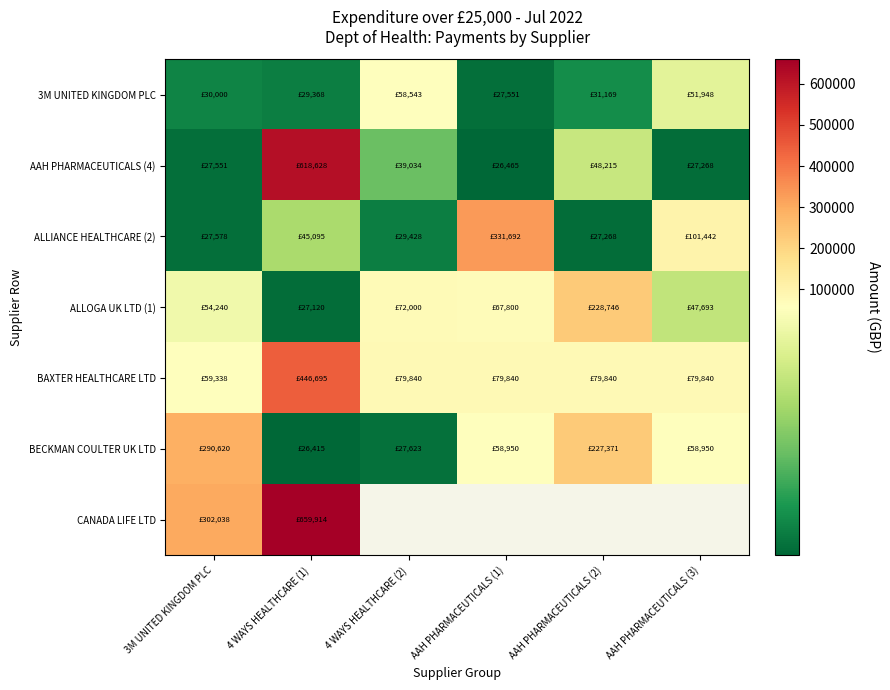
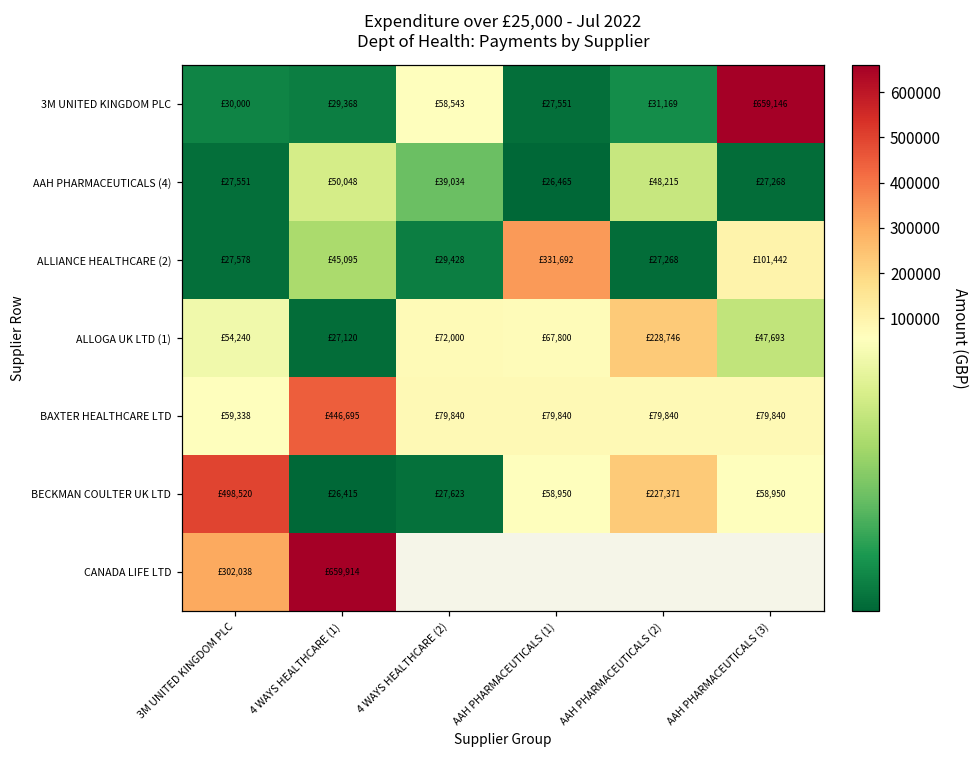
3M UNITED KINGDOM PLC, AAH PHARMACEUTICALS (3): £51,948 -> £659,146
AAH PHARMACEUTICALS (4), 4 WAYS HEALTHCARE (1): £618,628 -> £50,048
BECKMAN COULTER UK LTD, 3M UNITED KINGDOM PLC: £290,620 -> £498,520
